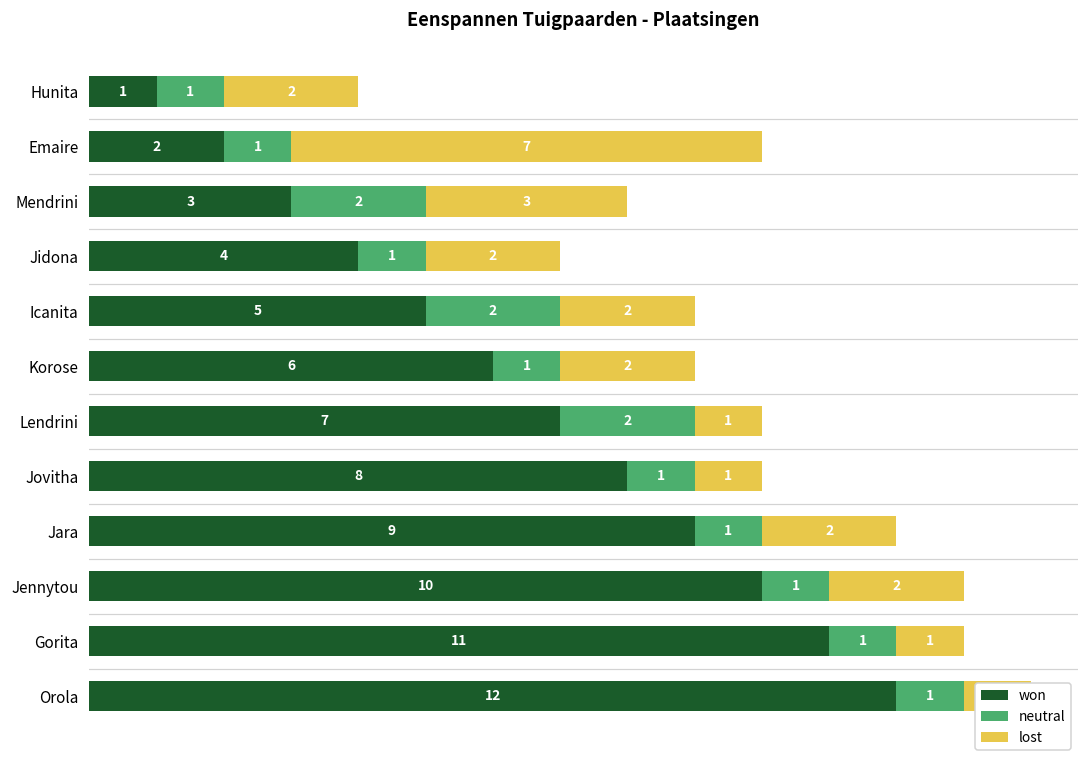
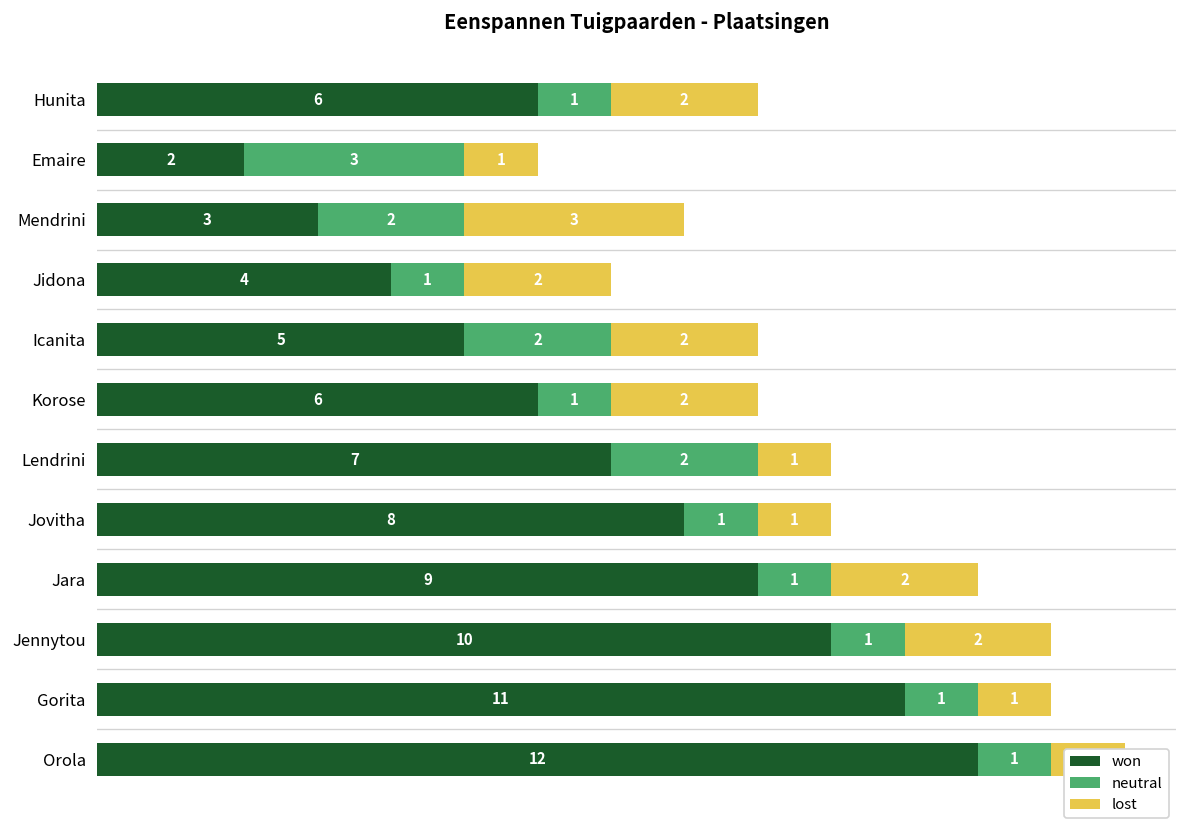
won, Hunita: 1 -> 6
neutral, Emaire: 1 -> 3
lost, Emaire: 7 -> 1
